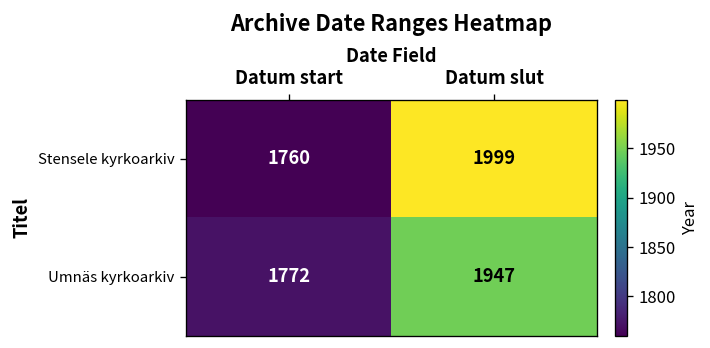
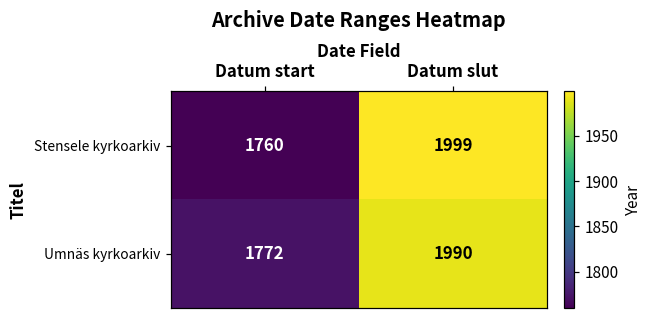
Umnäs kyrkoarkiv, Datum slut: 1947 -> 1990
